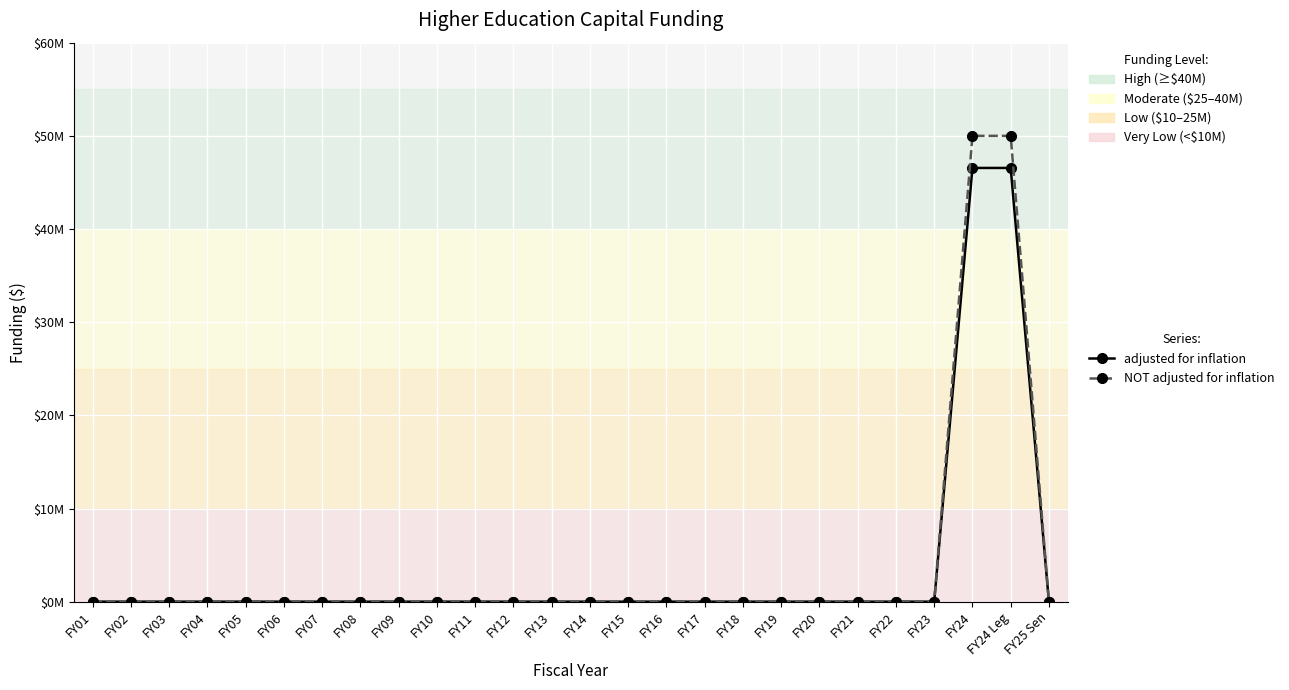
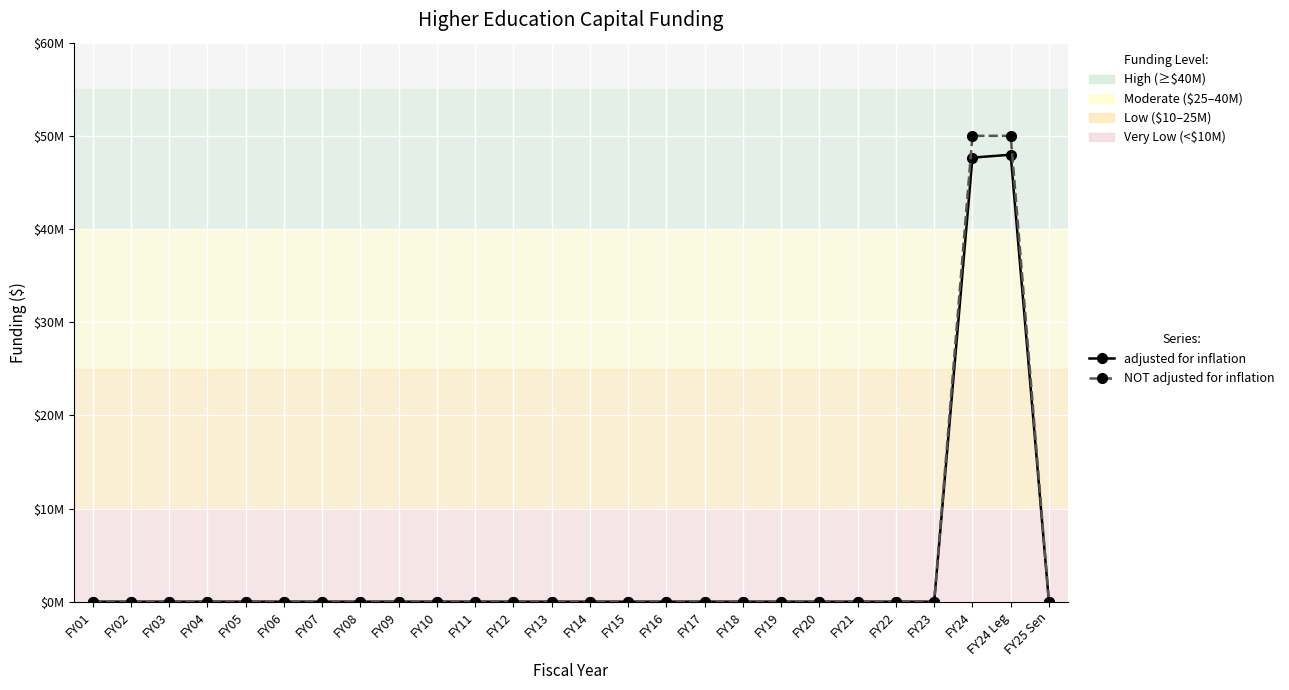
adjusted for inflation, FY24: $47000000 -> $48000000
adjusted for inflation, FY24 Leg: $47000000 -> $48000000
